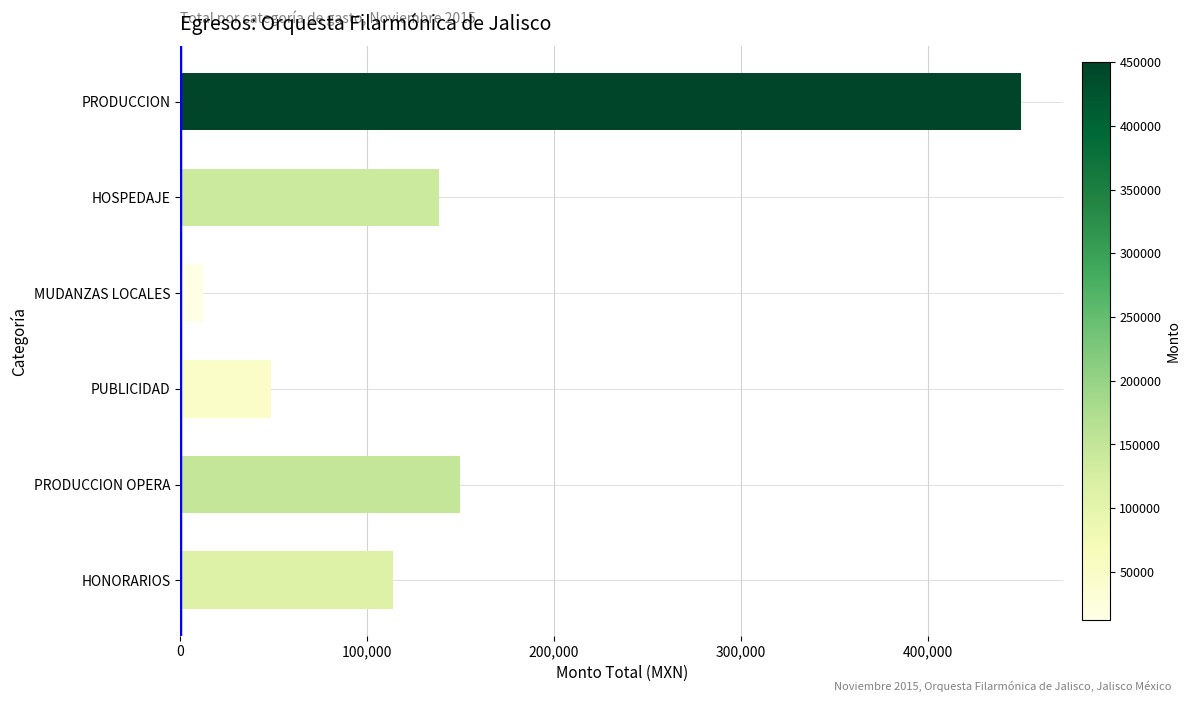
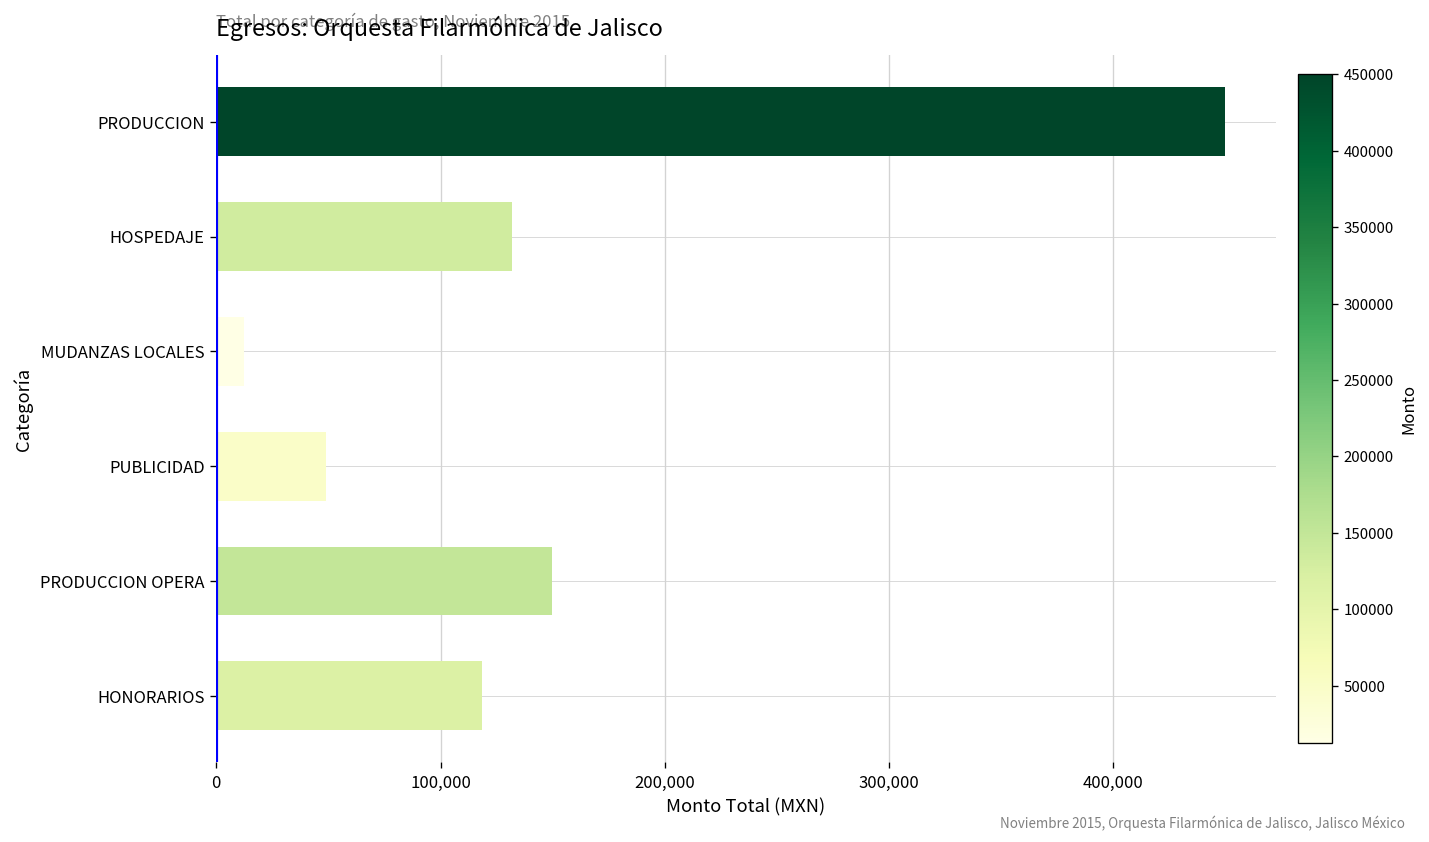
HOSPEDAJE: 138,000 -> 132,000
HONORARIOS: 114,000 -> 118,000
